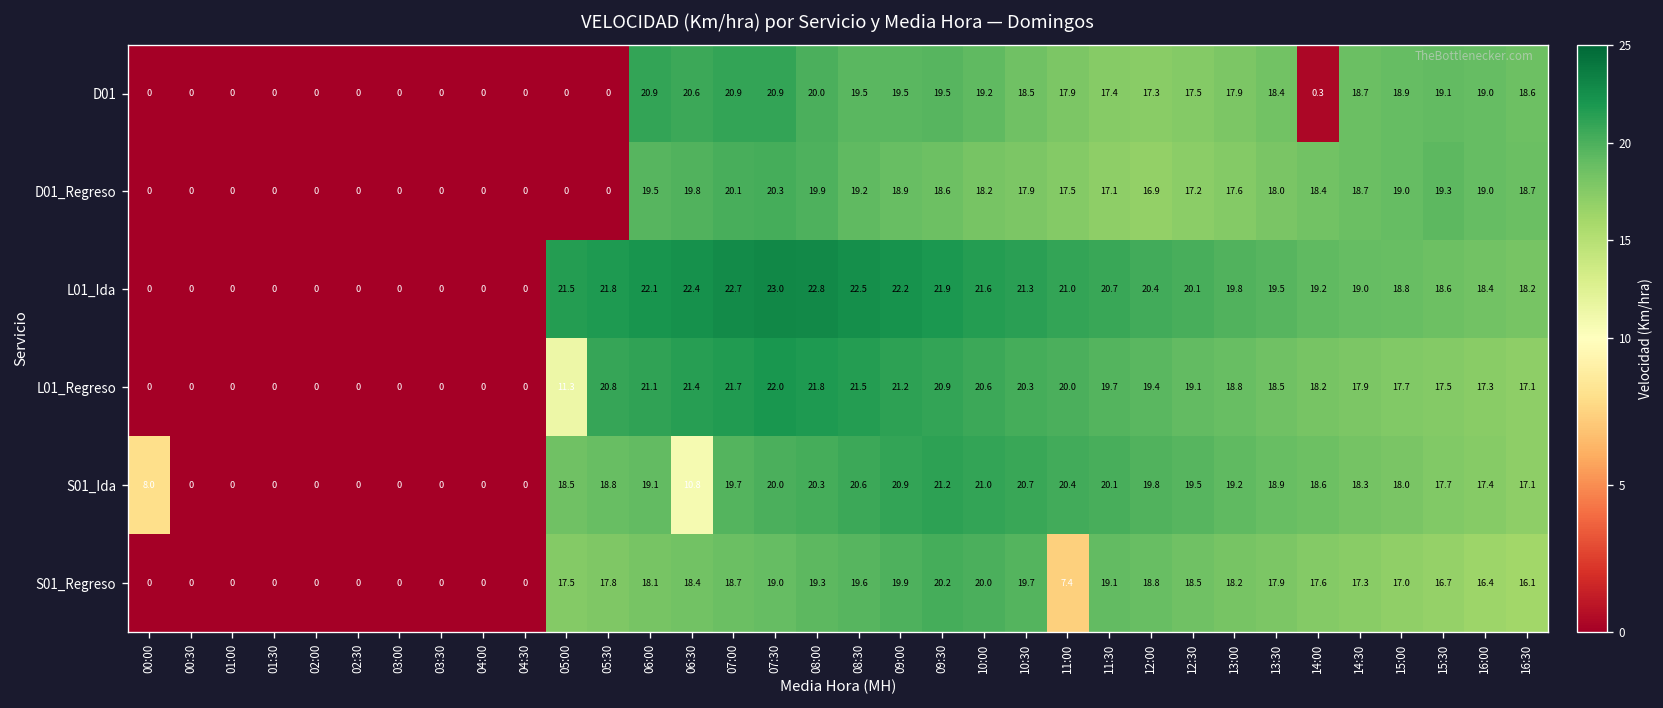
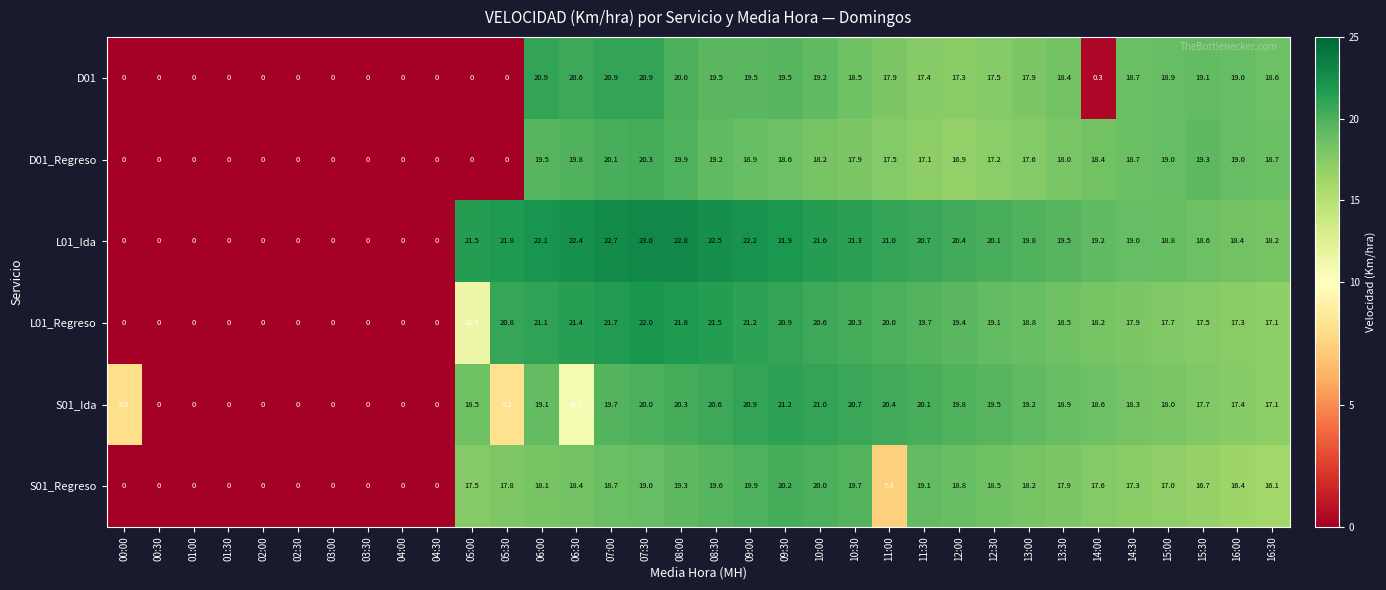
S01_Ida, 05:30: 18.8 -> 8.2
